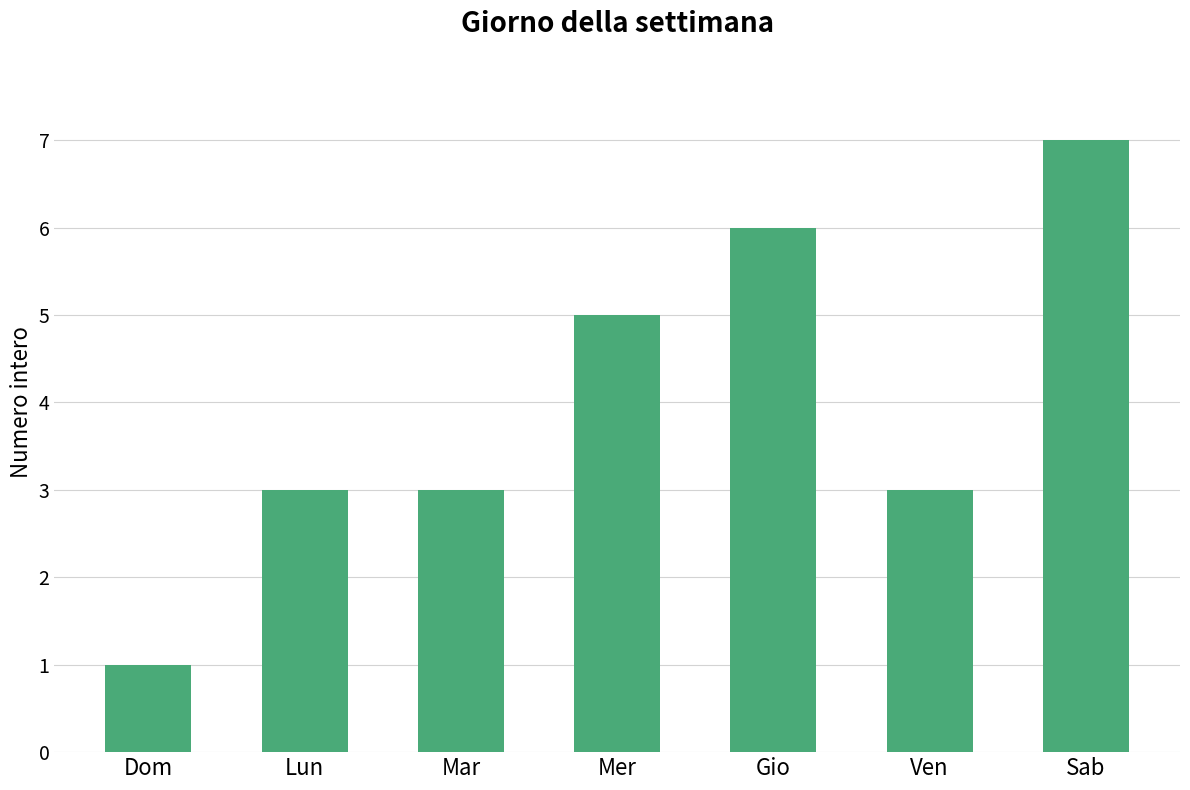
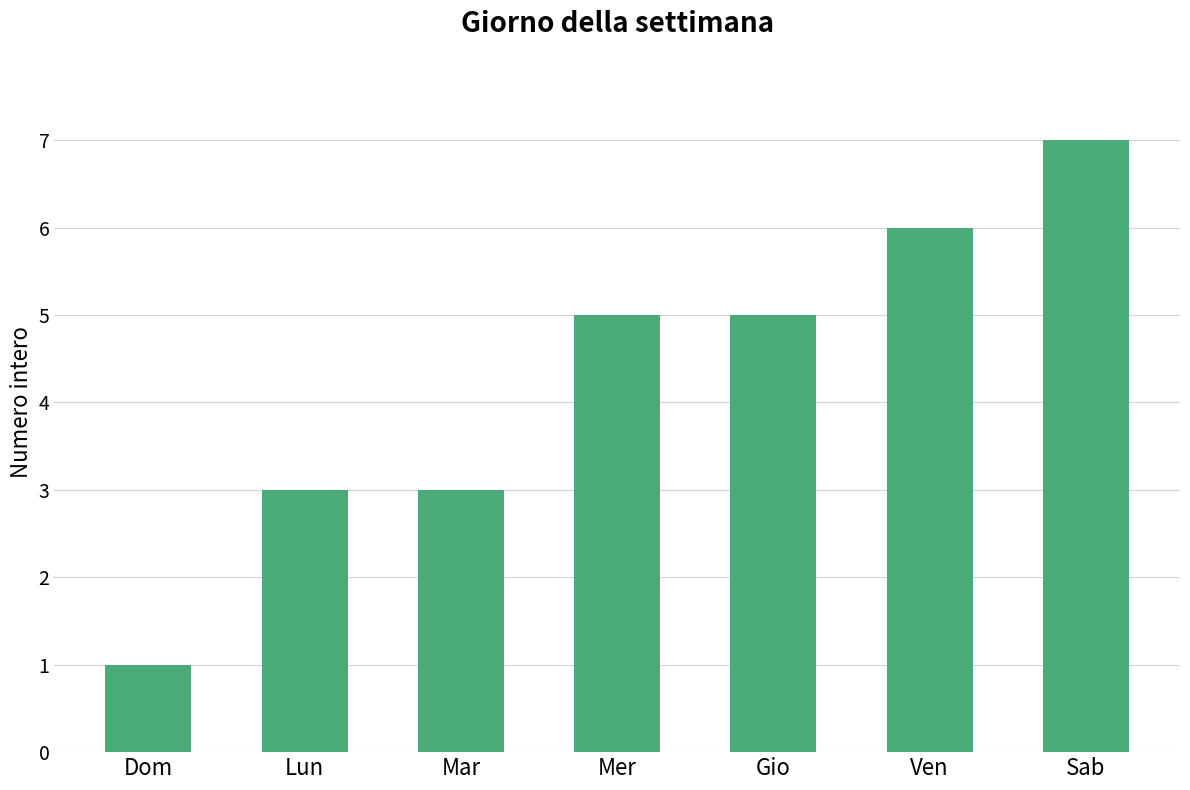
Gio: 6 -> 5
Ven: 3 -> 6
